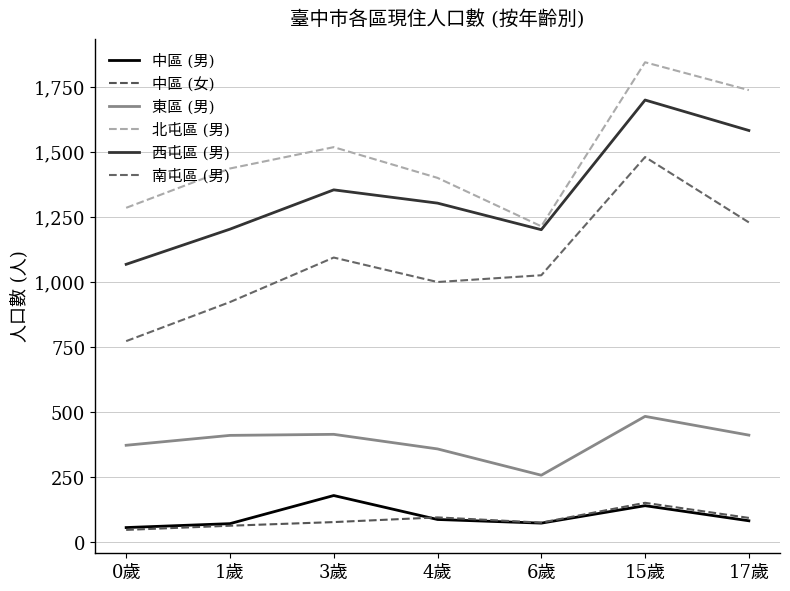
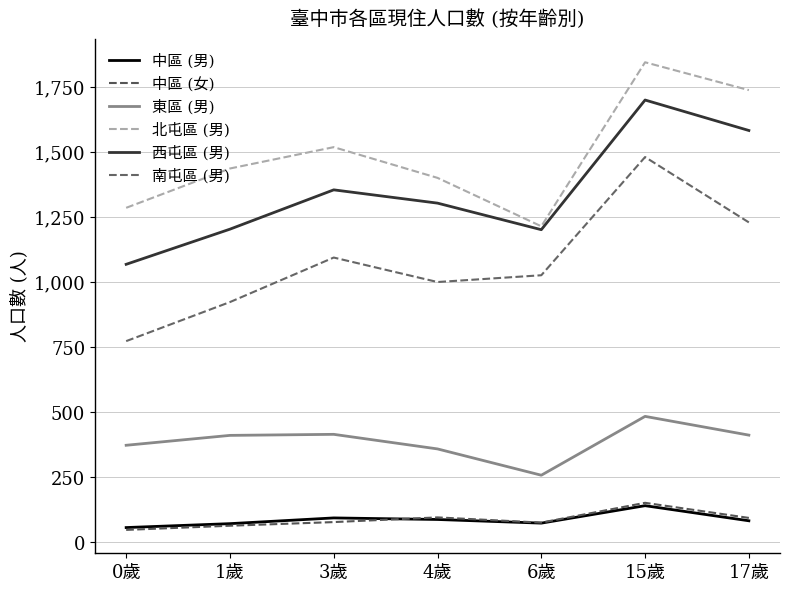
中區 (男), 3歲: 180 -> 90
